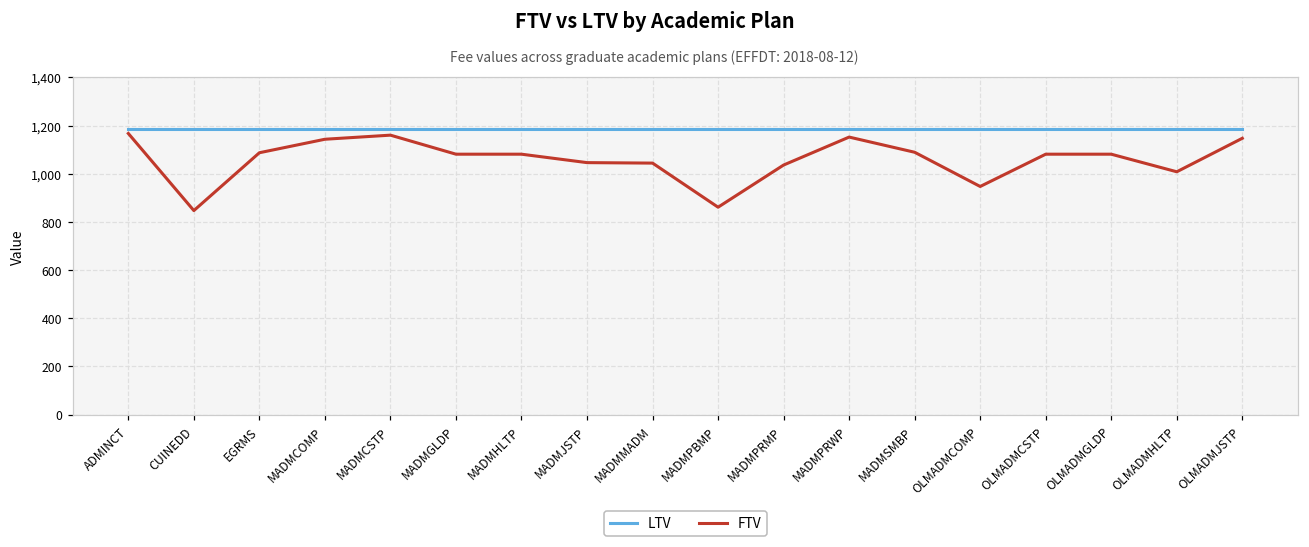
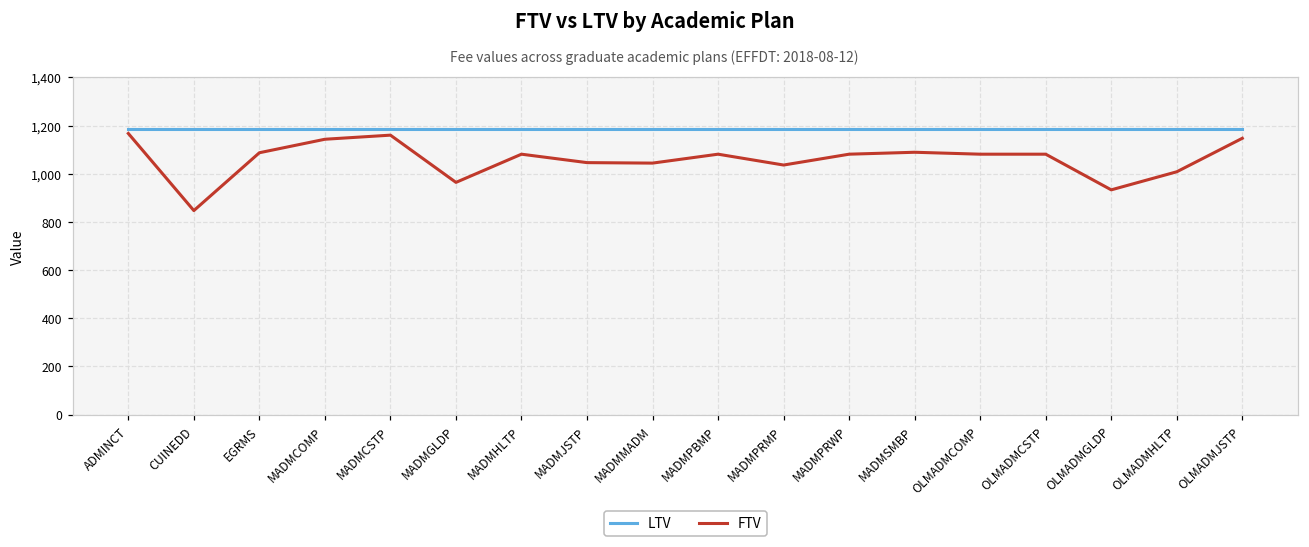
FTV, MADMGLDP: 1,080 -> 960
FTV, MADMPBMP: 860 -> 1,080
FTV, MADMPRWP: 1,150 -> 1,080
FTV, OLMADMCOMP: 950 -> 1,080
FTV, OLMADMGLDP: 1,080 -> 930
